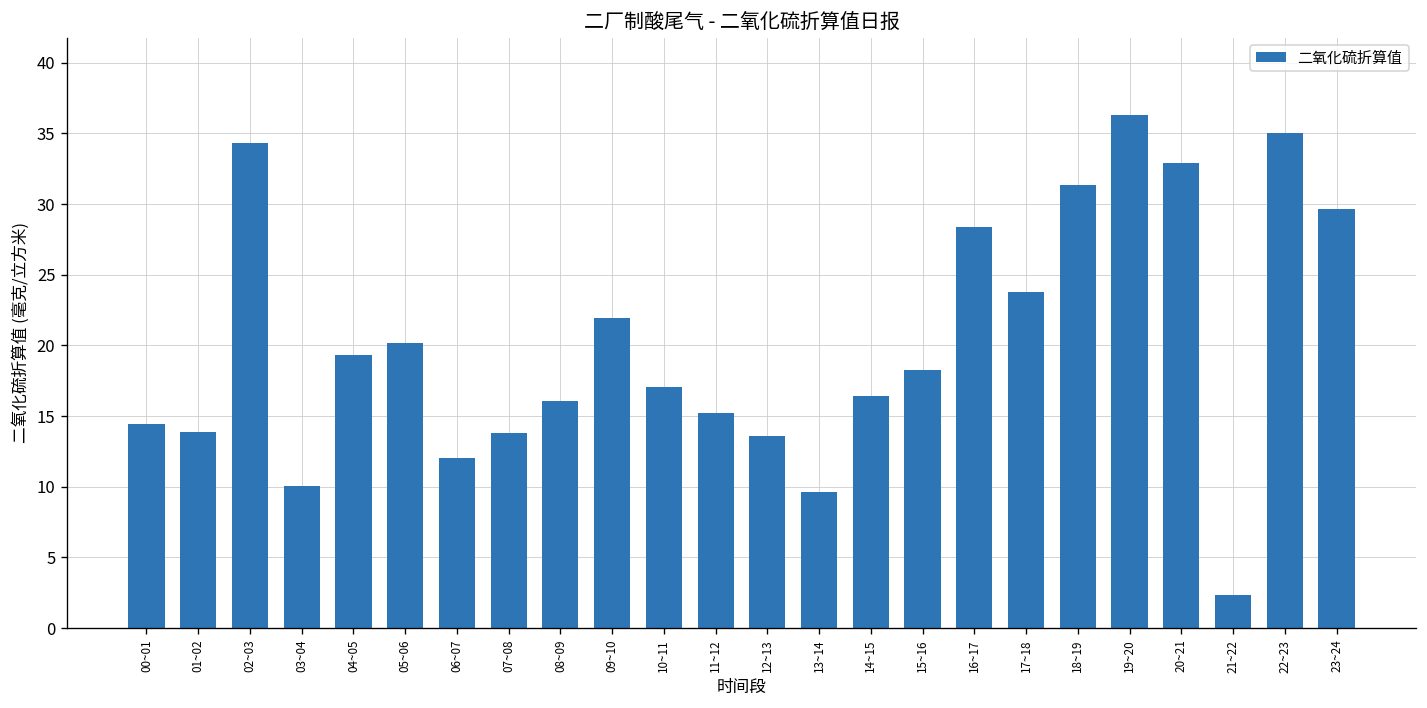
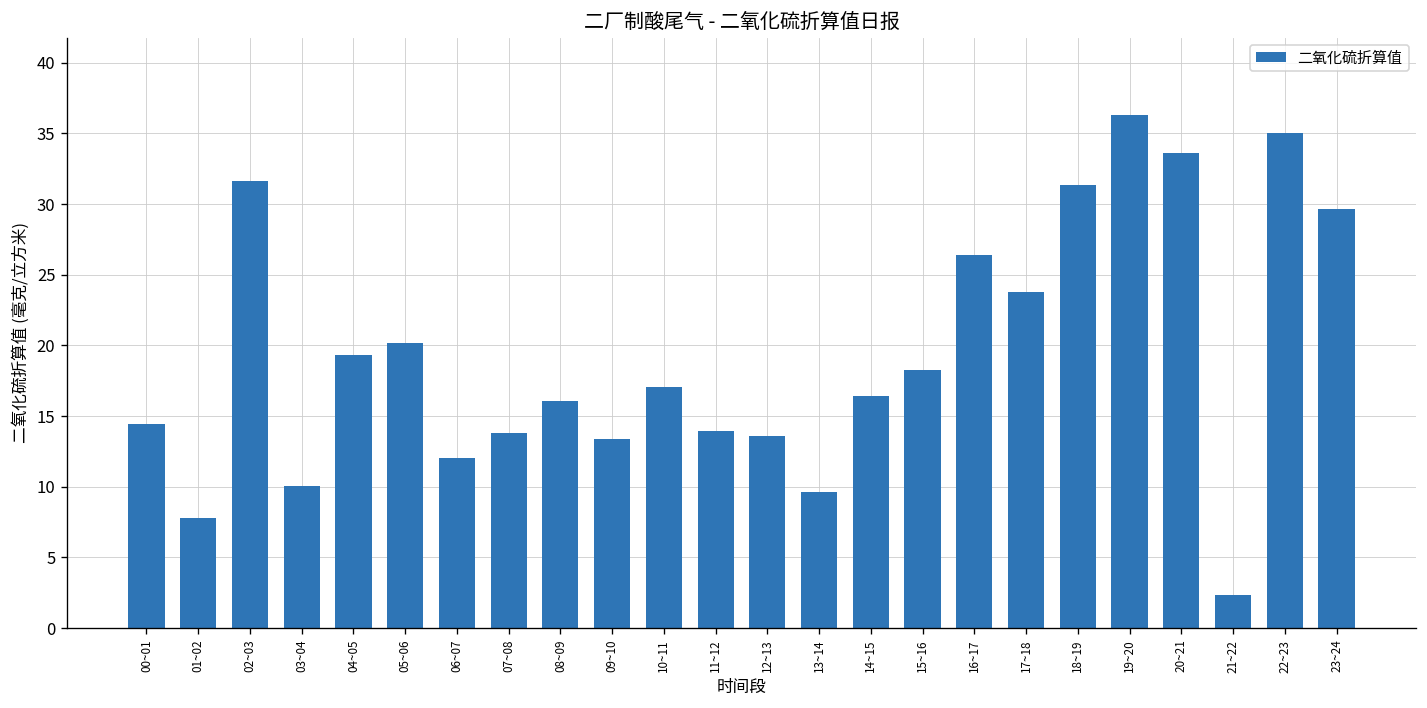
01~02: 13.9 -> 7.8
02~03: 34.3 -> 31.6
09~10: 21.9 -> 13.4
11~12: 15.2 -> 14.0
16~17: 28.4 -> 26.4
20~21: 32.9 -> 33.6
